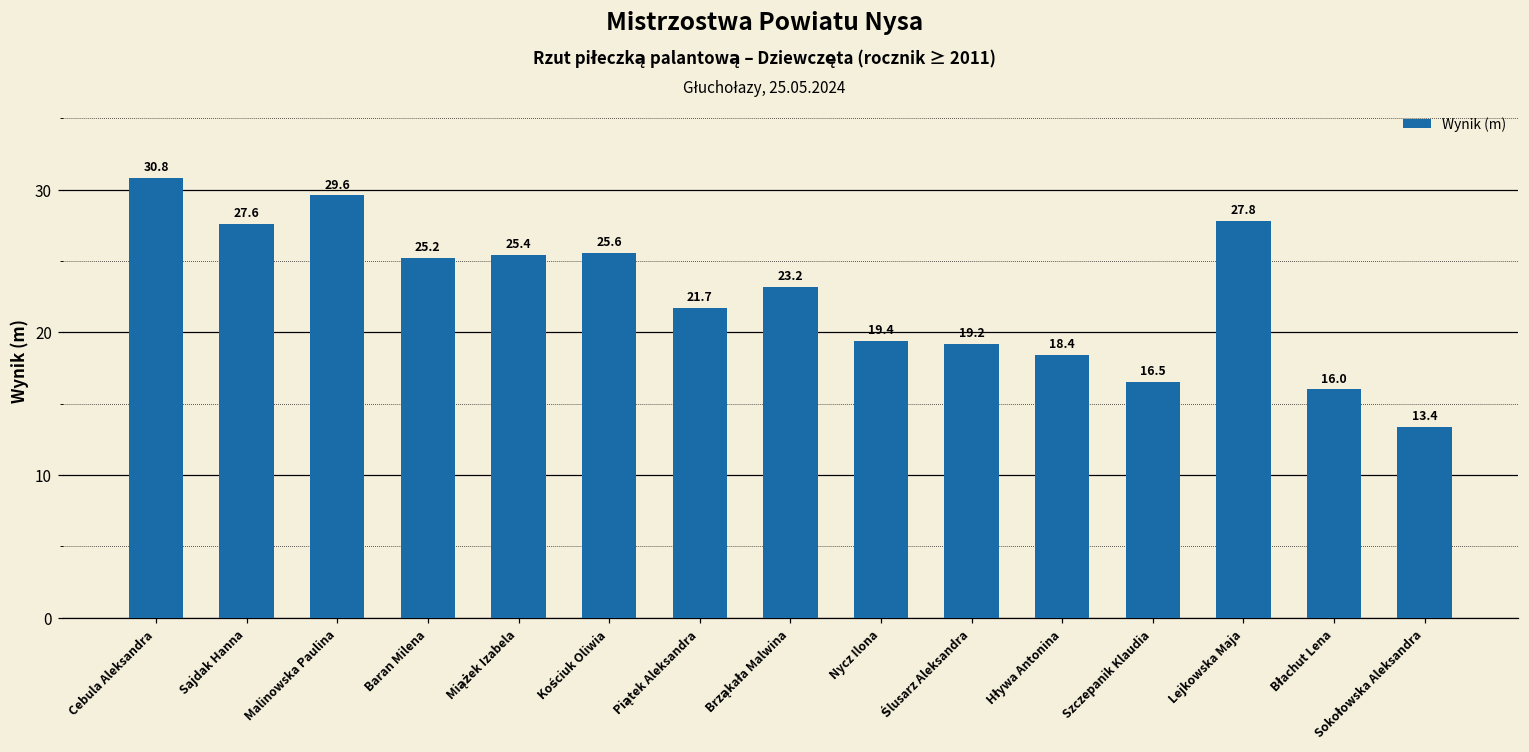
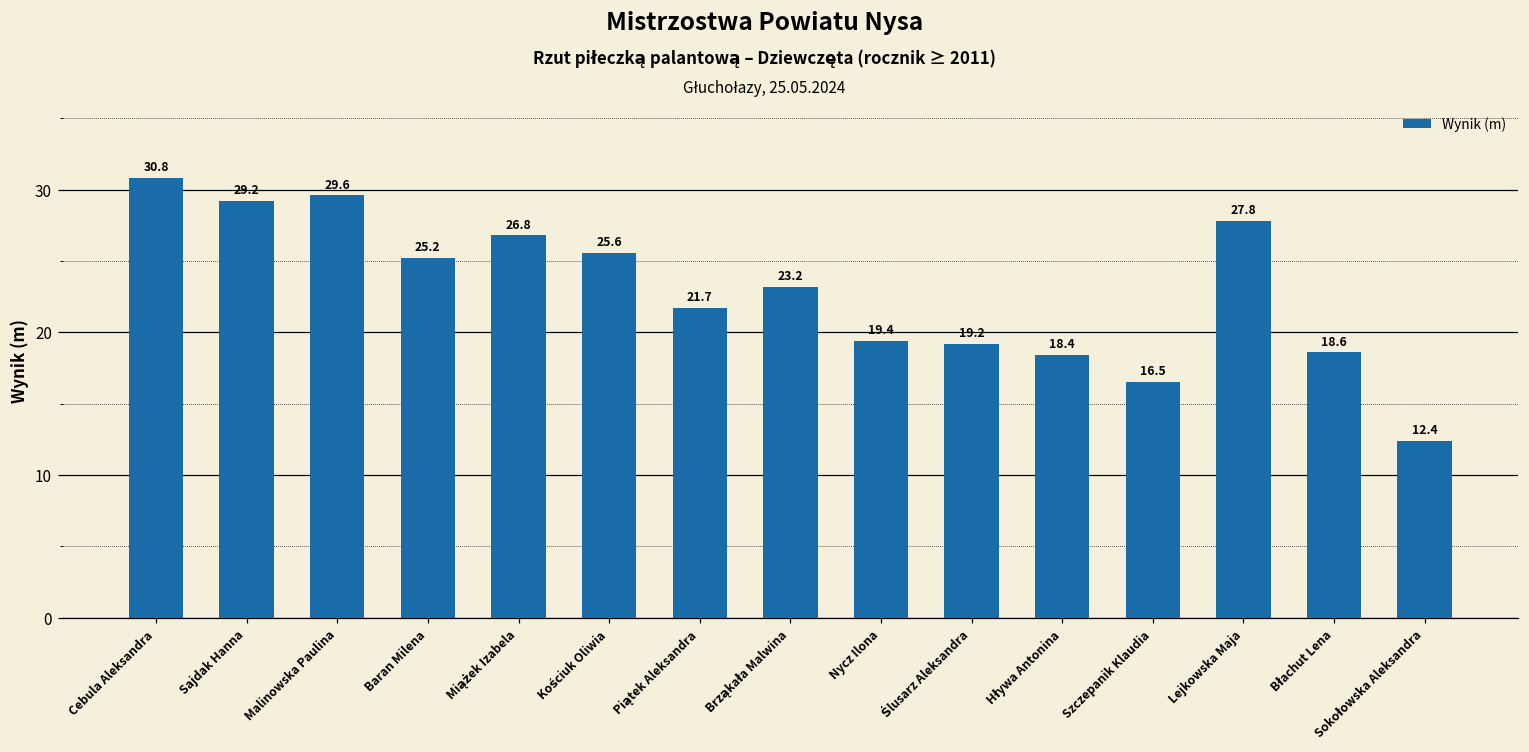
Sajdak Hanna: 27.6 -> 29.2
Miążek Izabela: 25.4 -> 26.8
Błachut Lena: 16.0 -> 18.6
Sokołowska Aleksandra: 13.4 -> 12.4
